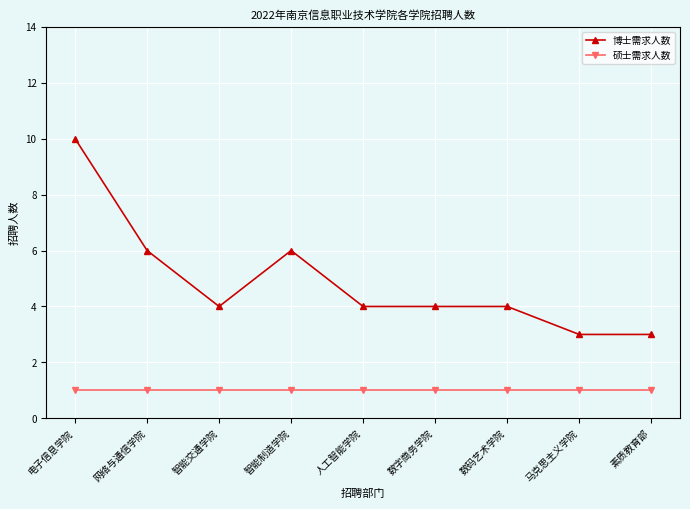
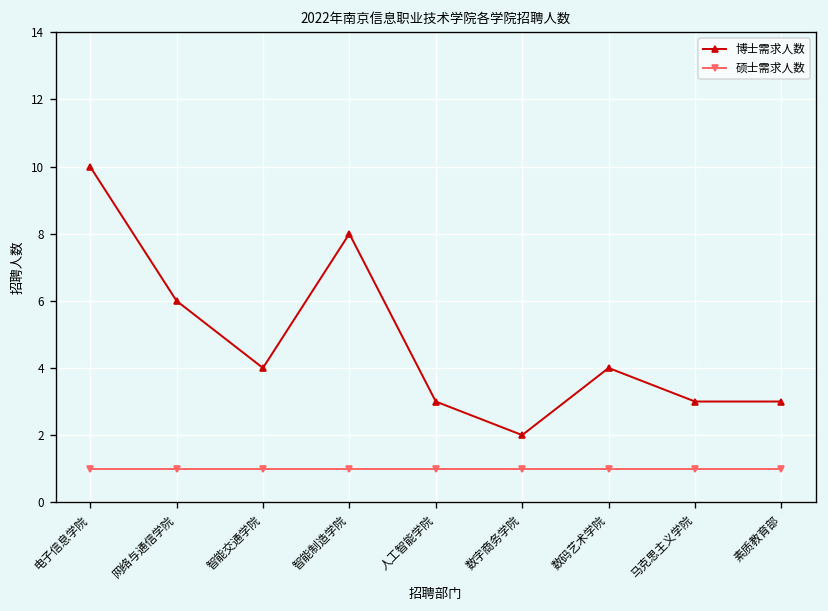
博士需求人数, 智能制造学院: 6 -> 8
博士需求人数, 人工智能学院: 4 -> 3
博士需求人数, 数字商务学院: 4 -> 2
